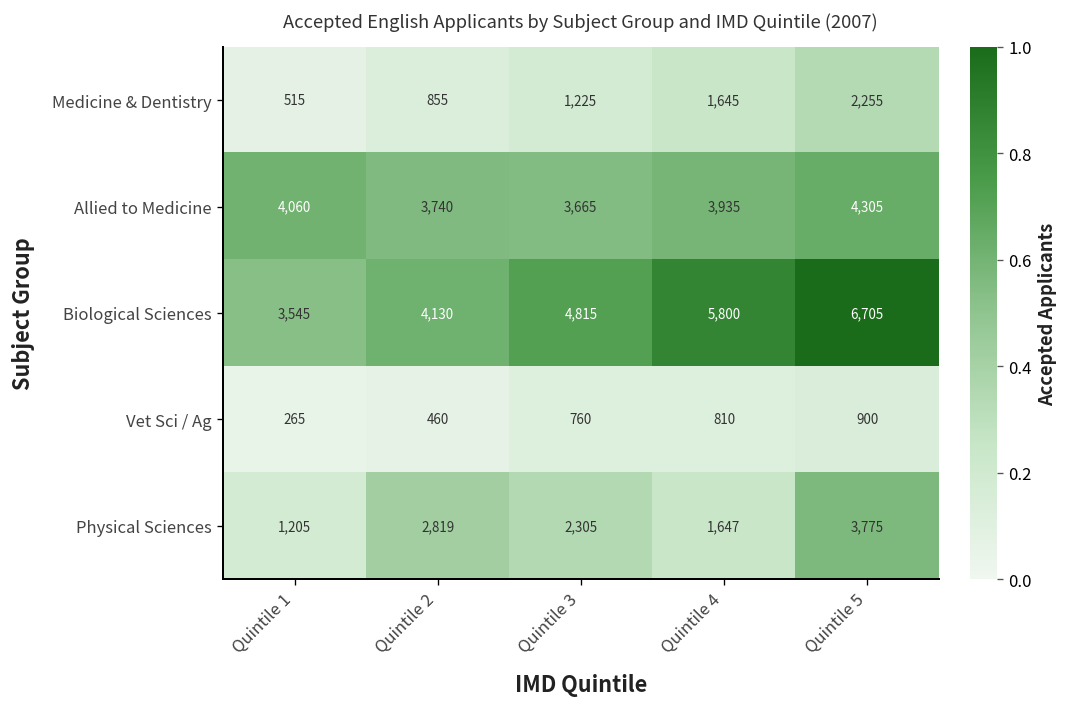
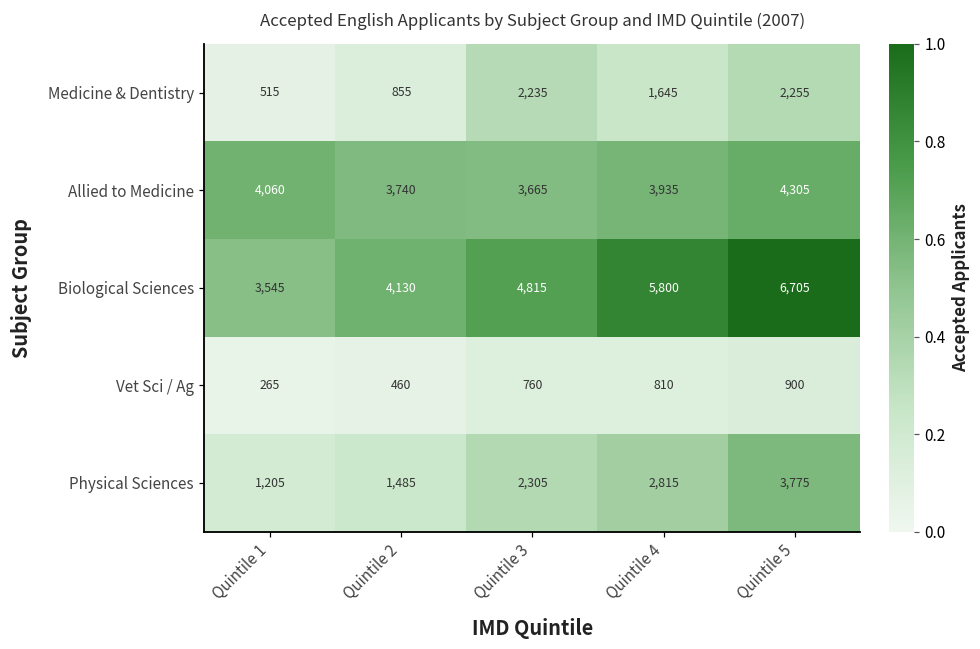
Medicine & Dentistry, Quintile 3: 1,225 -> 2,235
Physical Sciences, Quintile 2: 2,819 -> 1,485
Physical Sciences, Quintile 4: 1,647 -> 2,815
